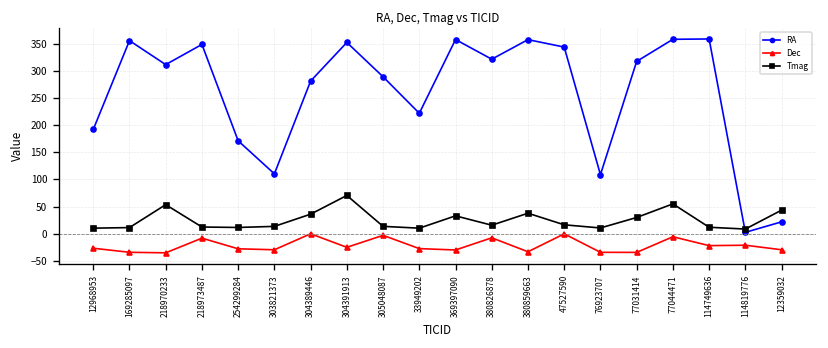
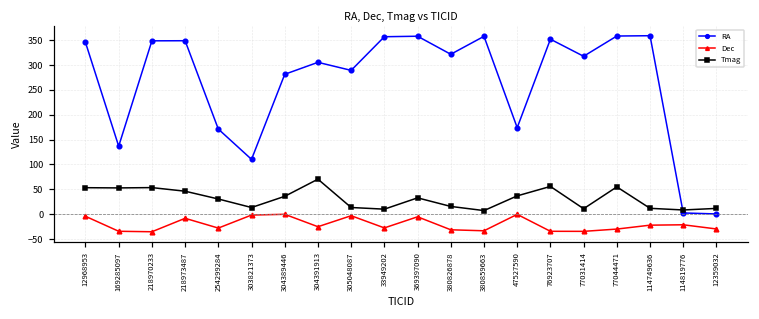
RA, 12968953: 190 -> 350
Dec, 12968953: -30 -> 0
Tmag, 12968953: 10 -> 50
RA, 169285097: 360 -> 140
Tmag, 169285097: 10 -> 50
RA, 218970233: 310 -> 350
Tmag, 218973487: 10 -> 50
Tmag, 254299284: 10 -> 30
Dec, 303821373: -30 -> 0
RA, 304391913: 350 -> 310
RA, 33949202: 220 -> 360
Dec, 369397090: -30 -> -10
Dec, 380826878: -10 -> -30
Tmag, 380859663: 40 -> 10
RA, 47527590: 340 -> 170
Tmag, 47527590: 20 -> 40
RA, 76923707: 110 -> 350
Tmag, 76923707: 10 -> 60
Tmag, 77031414: 30 -> 10
Dec, 77044471: -10 -> -30
RA, 12359032: 20 -> 0
Tmag, 12359032: 40 -> 10
